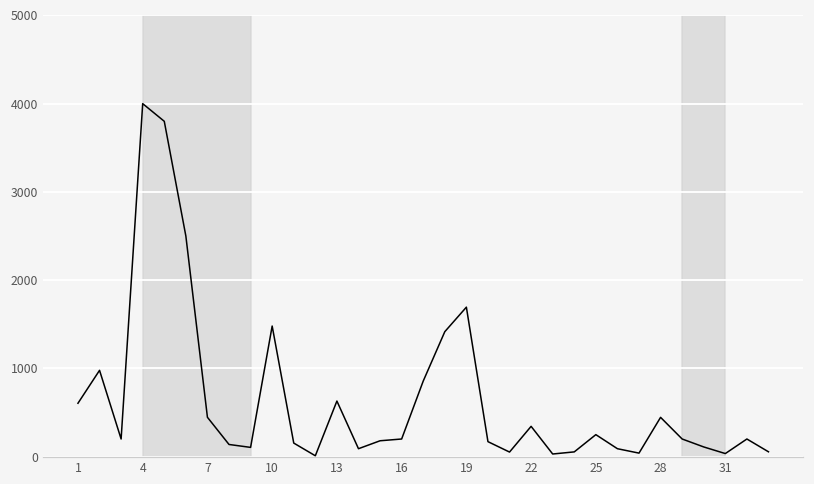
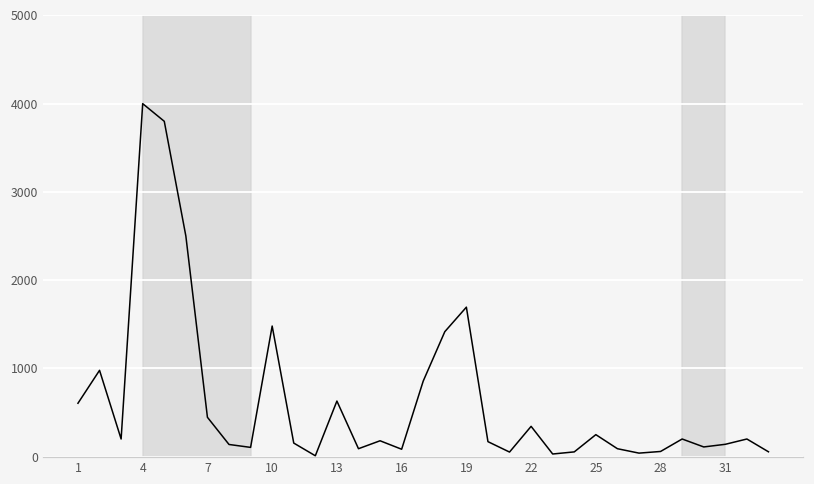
16: 200 -> 100
28: 400 -> 100
31: 0 -> 100
